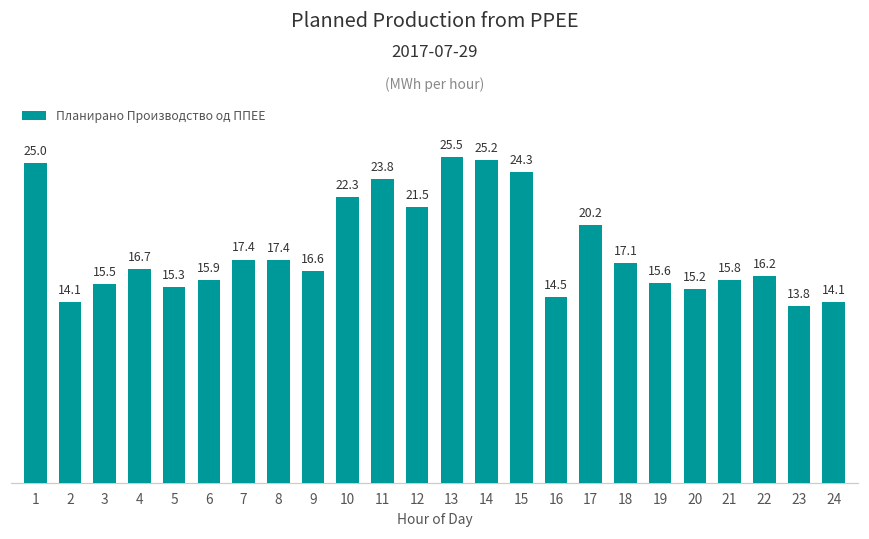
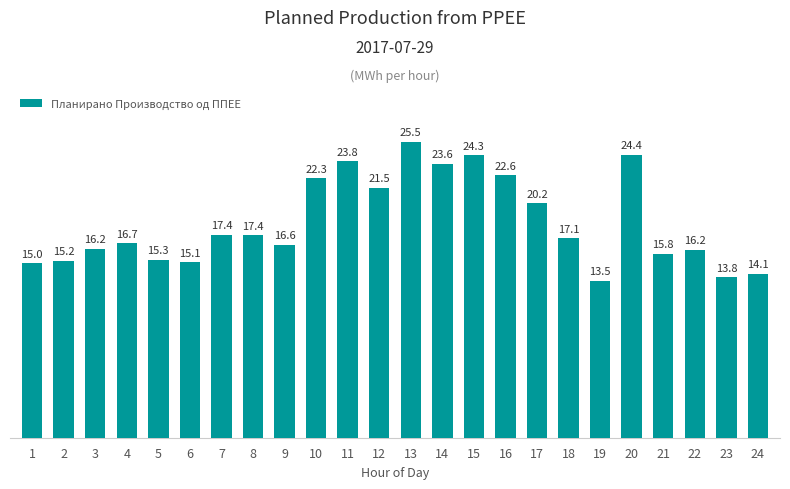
1: 25.0 -> 15.0
2: 14.1 -> 15.2
3: 15.5 -> 16.2
6: 15.9 -> 15.1
14: 25.2 -> 23.6
16: 14.5 -> 22.6
19: 15.6 -> 13.5
20: 15.2 -> 24.4
